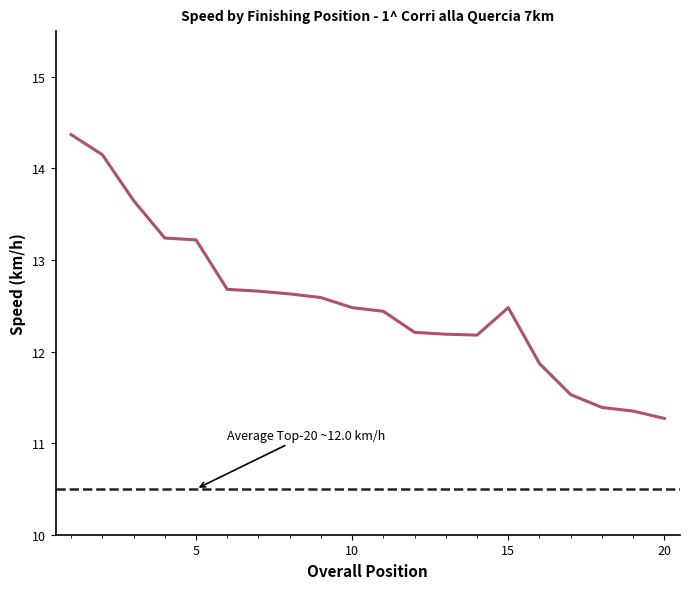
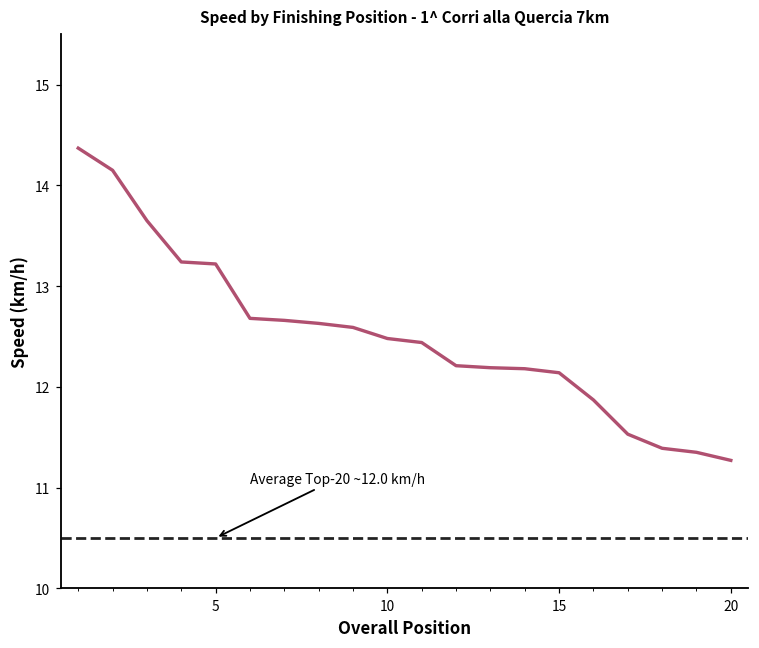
15: 12.5 -> 12.1
